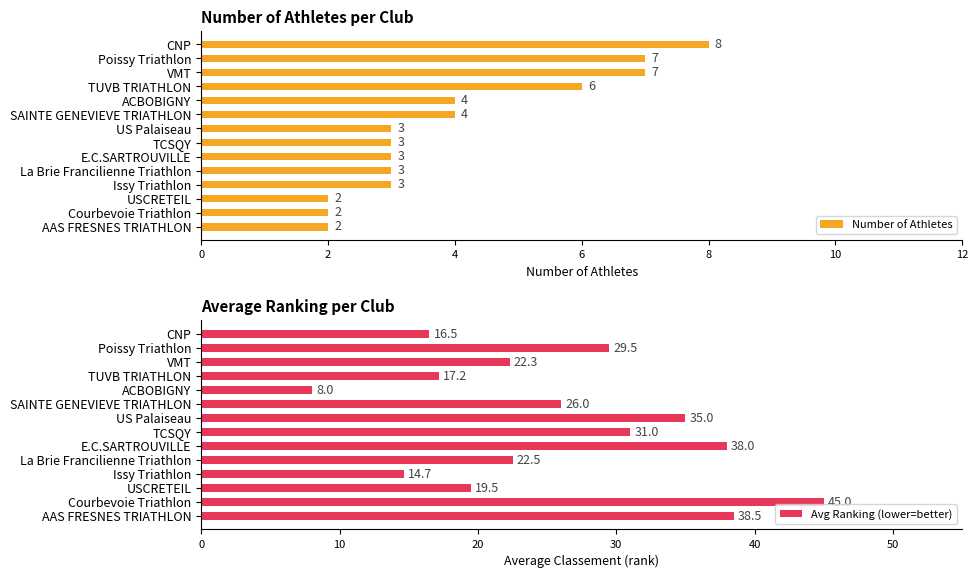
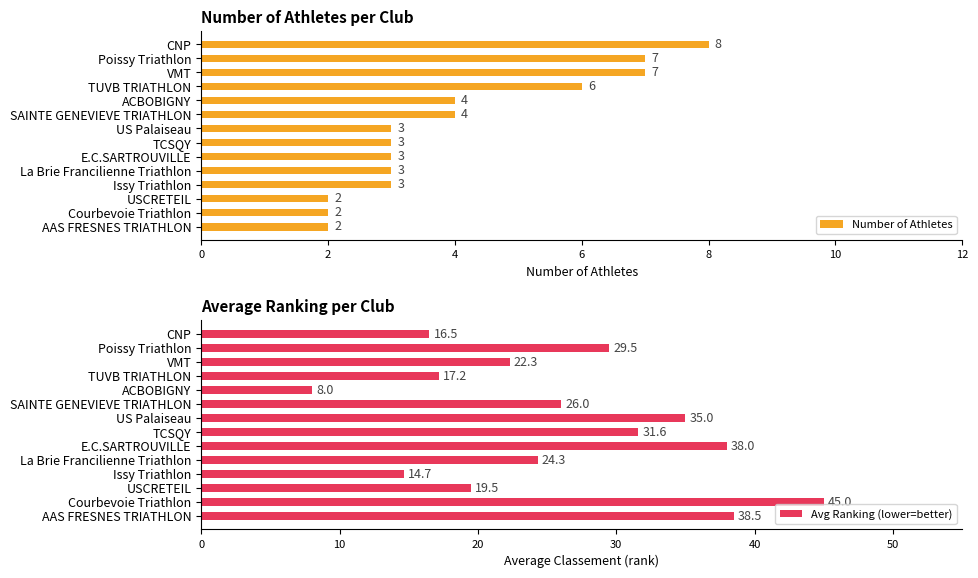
Average Ranking per Club, TCSQY: 31.0 -> 31.6
Average Ranking per Club, La Brie Francilienne Triathlon: 22.5 -> 24.3
